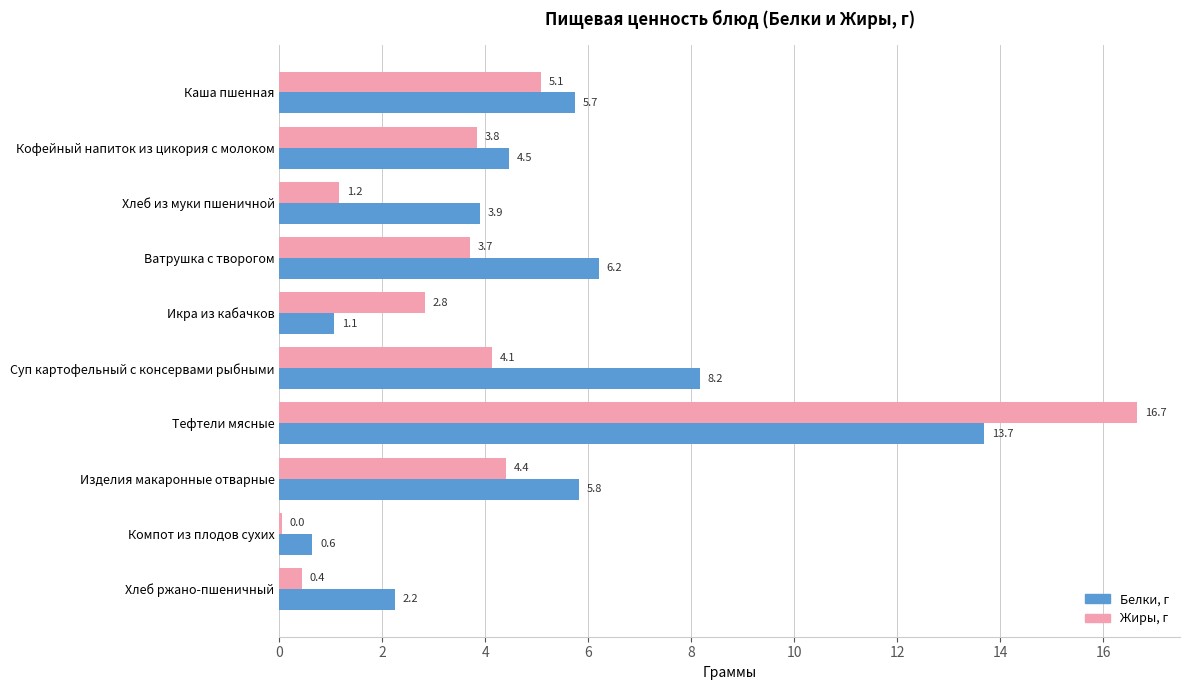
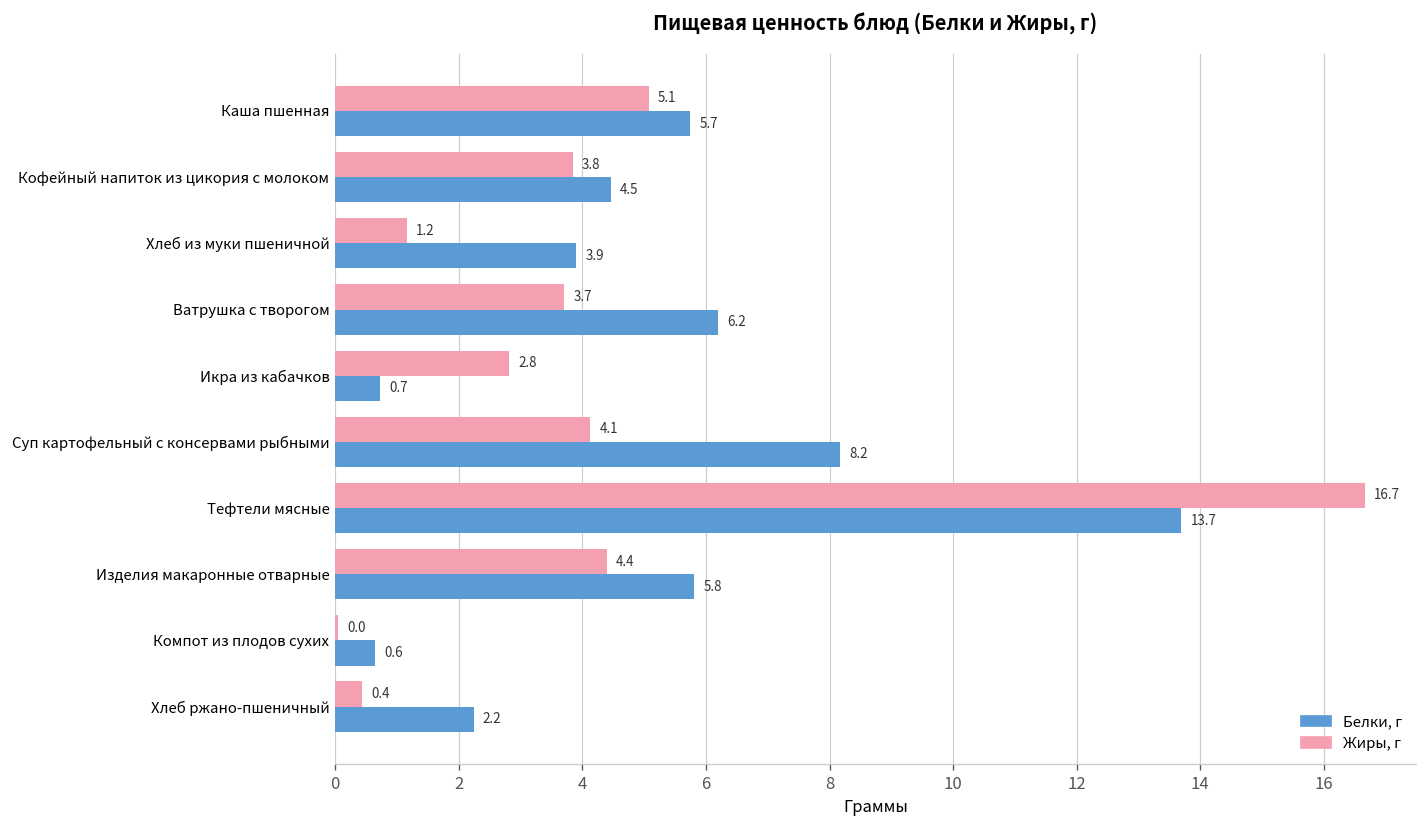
Белки, г, Икра из кабачков: 1.1 -> 0.7
